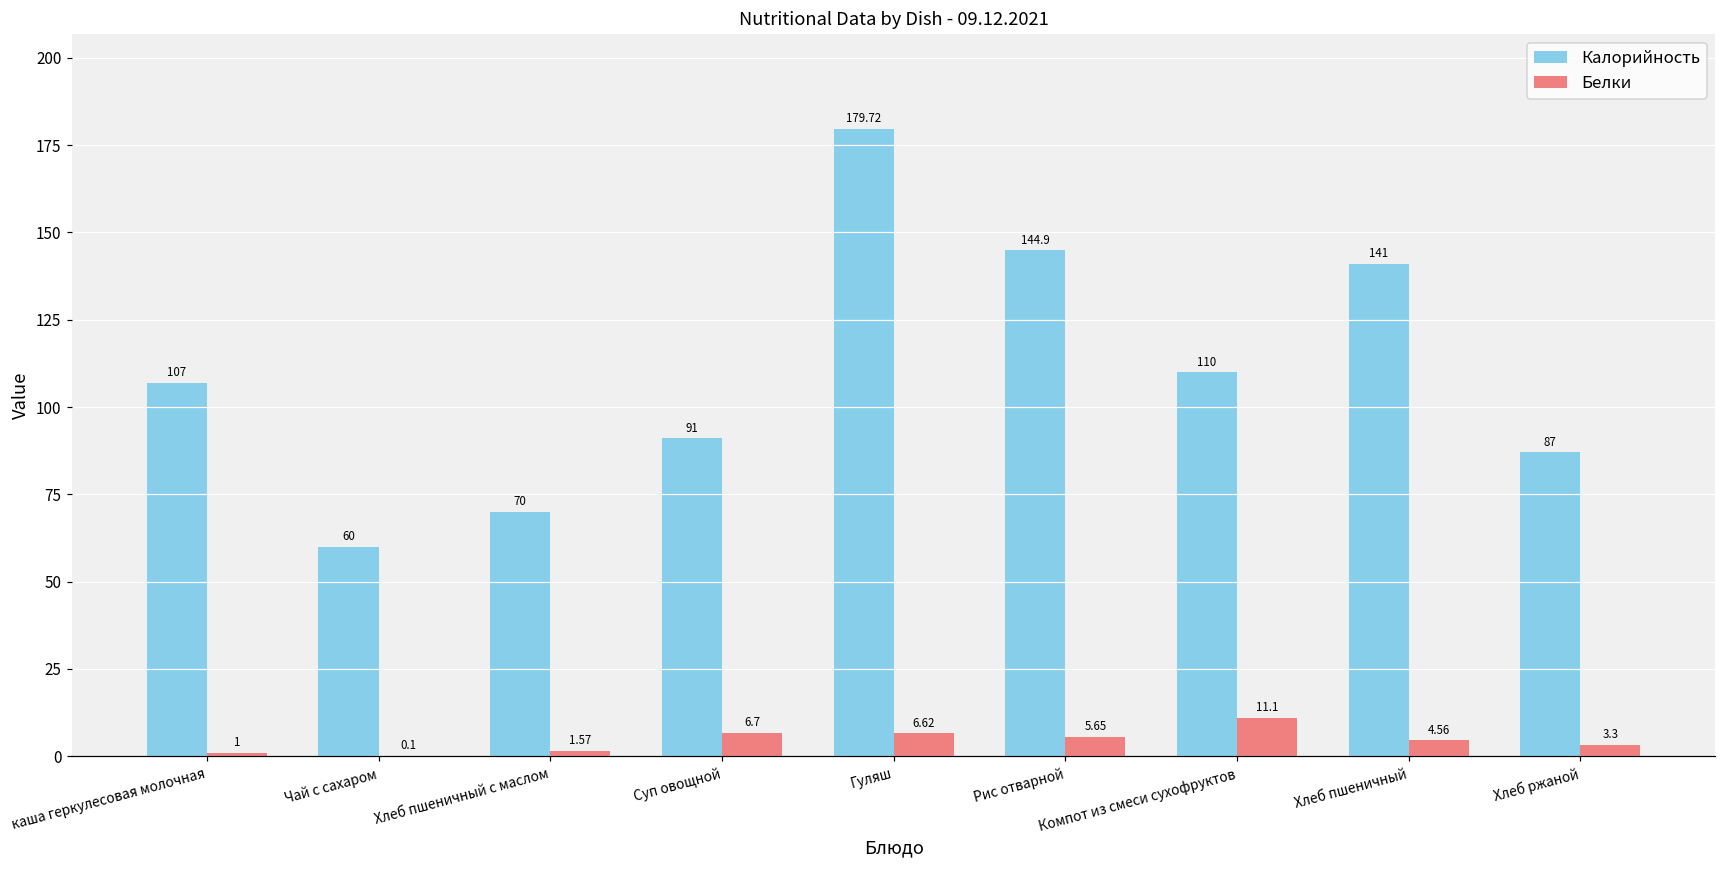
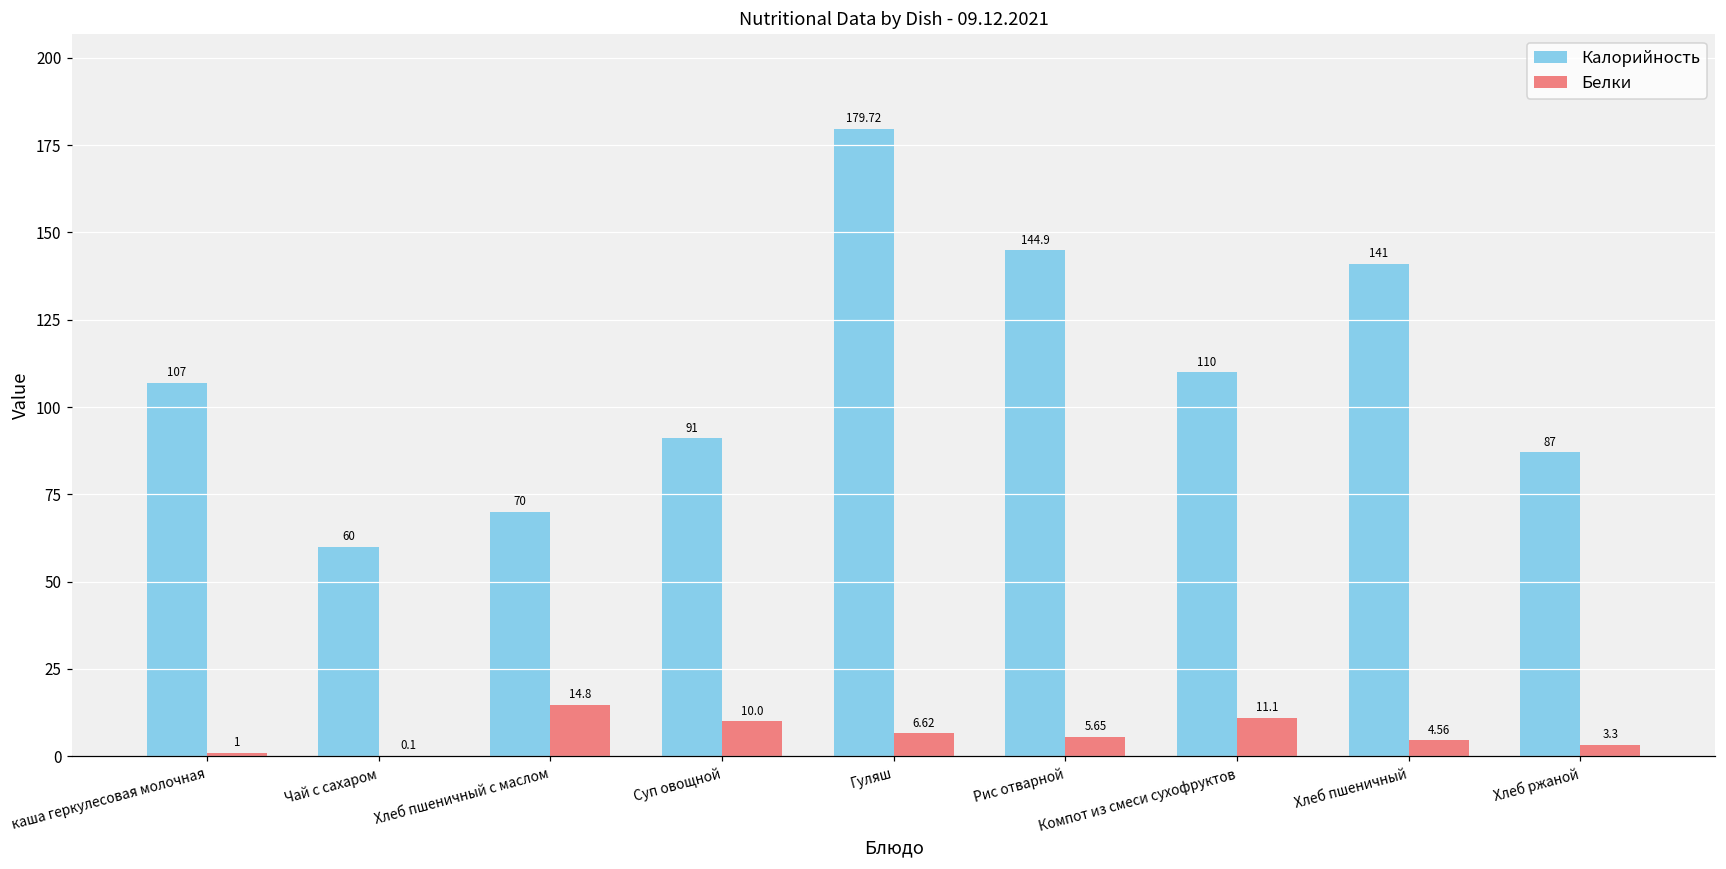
Белки, Хлеб пшеничный с маслом: 1.57 -> 14.8
Белки, Суп овощной: 6.7 -> 10.0
